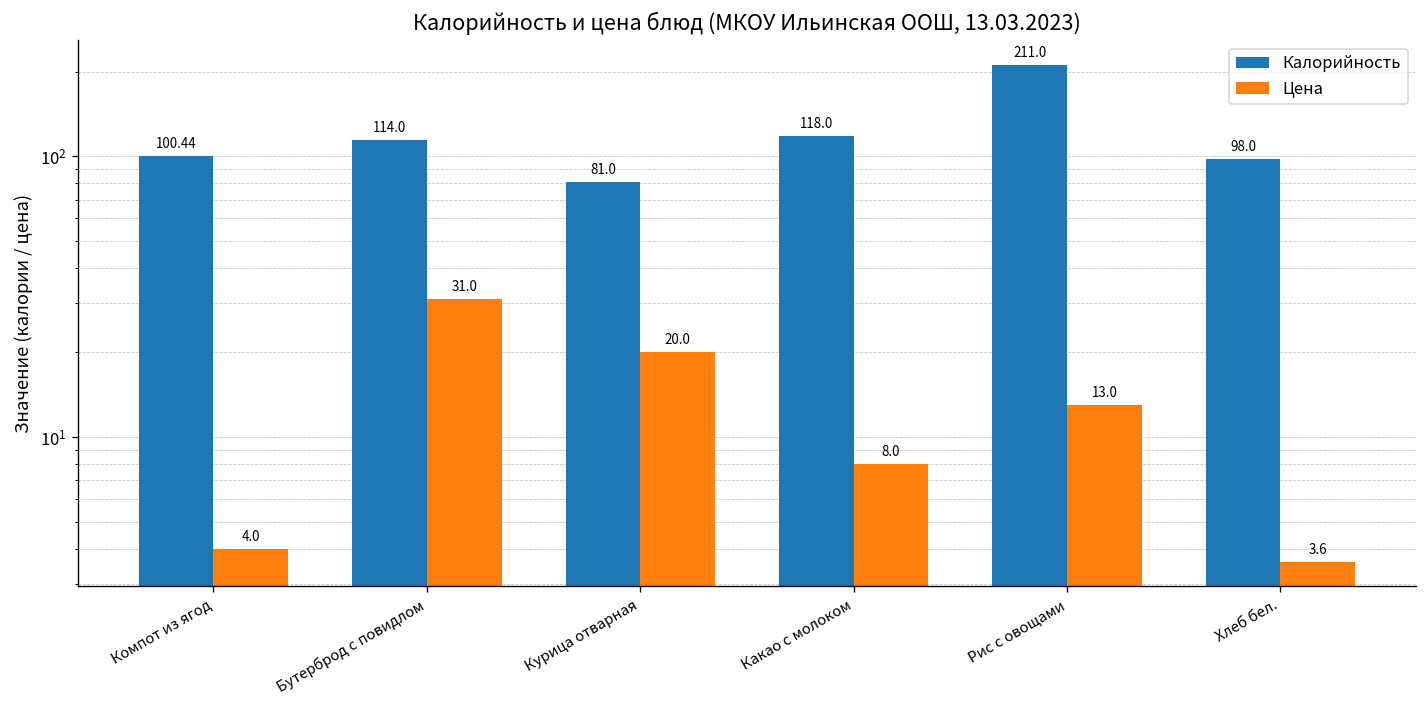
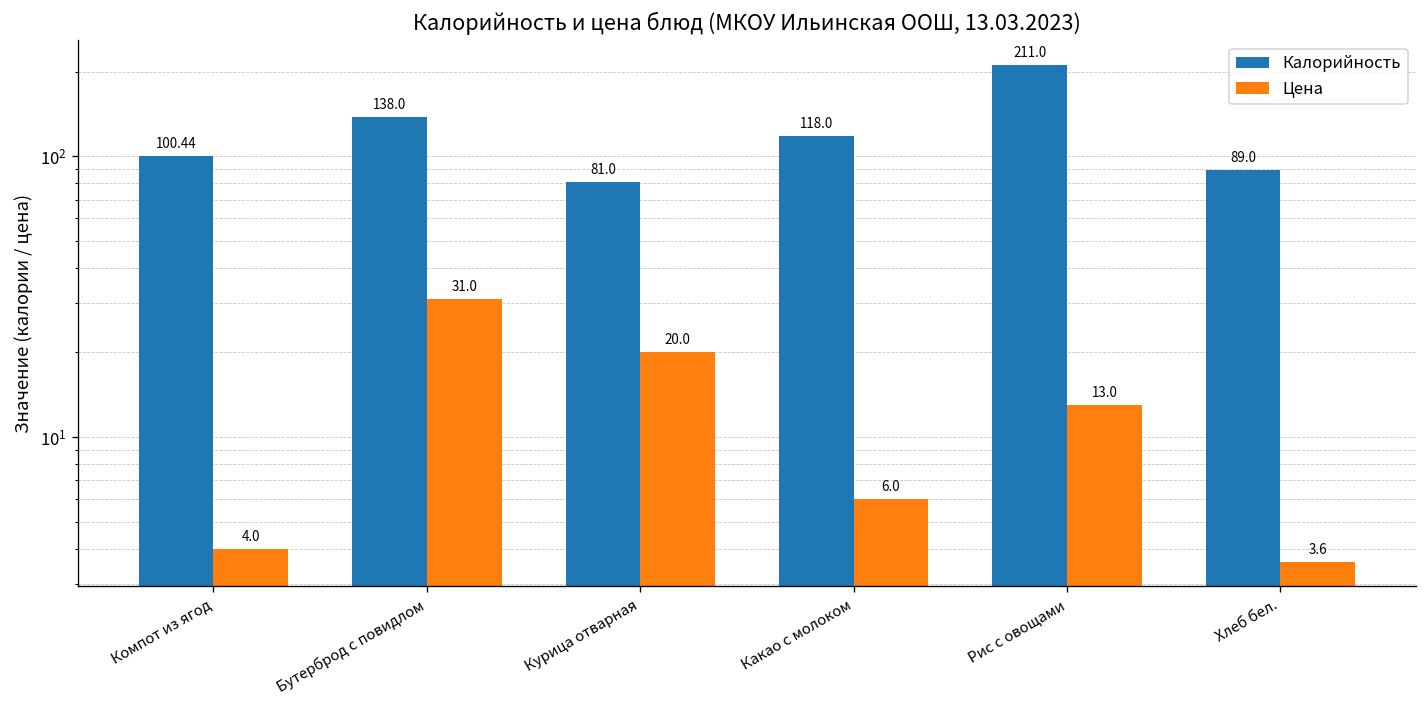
Калорийность, Бутерброд с повидлом: 114.0 -> 138.0
Цена, Какао с молоком: 8.0 -> 6.0
Калорийность, Хлеб бел.: 98.0 -> 89.0
